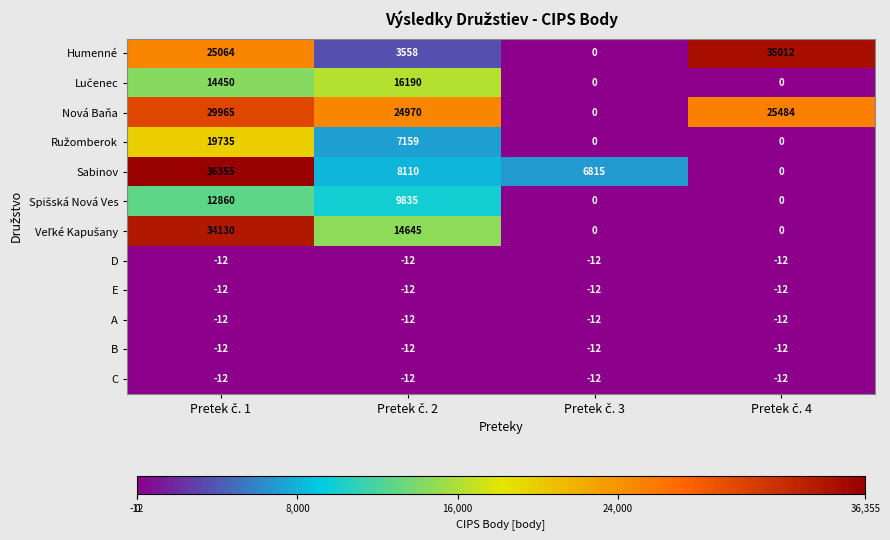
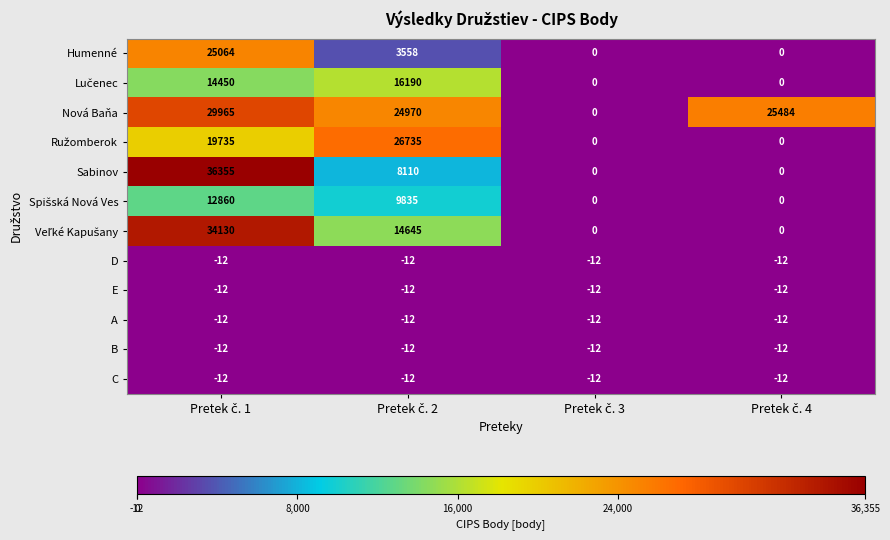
Humenné, Pretek č. 4: 35012 -> 0
Ružomberok, Pretek č. 2: 7159 -> 26735
Sabinov, Pretek č. 3: 6815 -> 0
